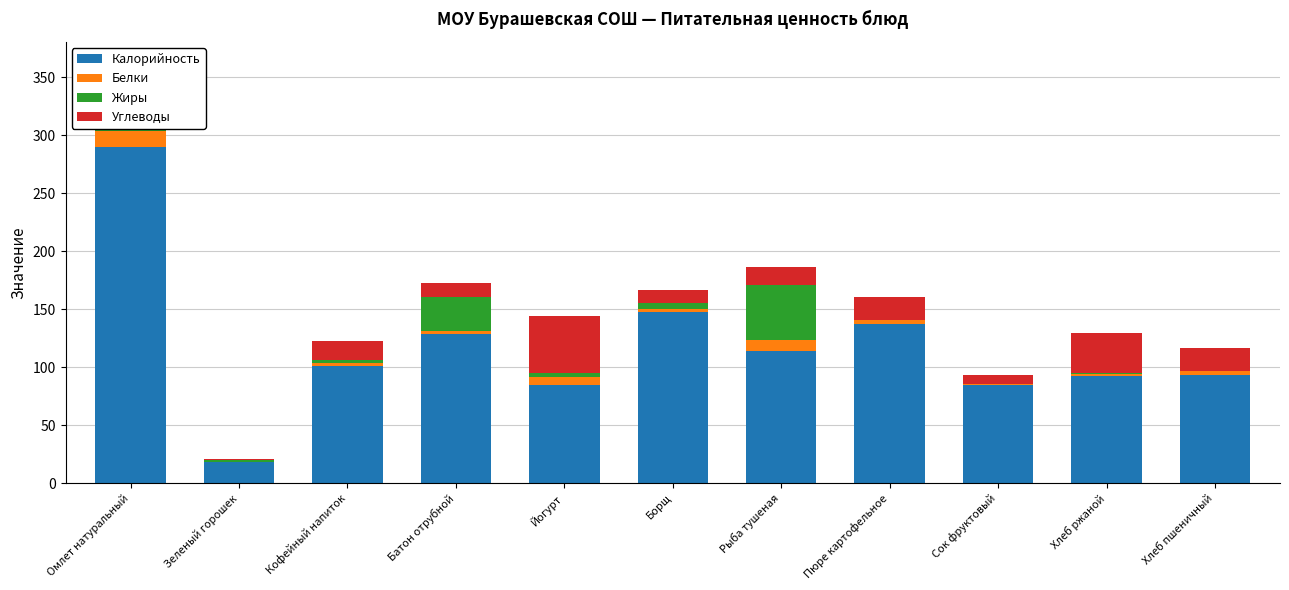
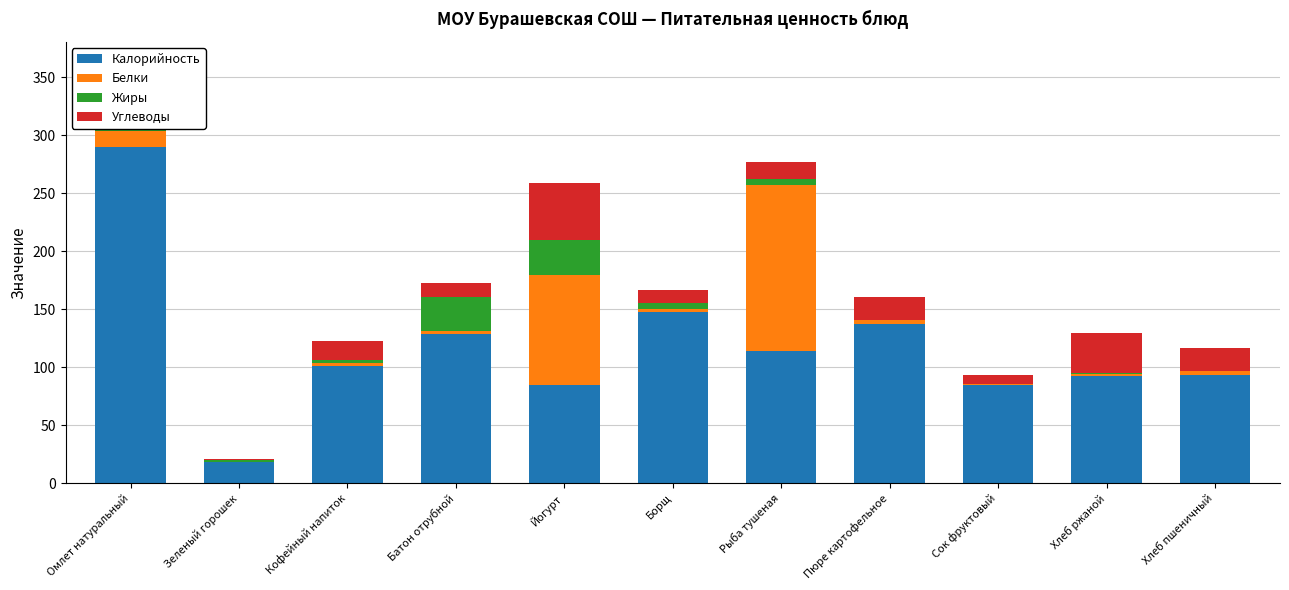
Белки, Йогурт: 6 -> 95
Жиры, Йогурт: 4 -> 30
Белки, Рыба тушеная: 10 -> 144
Жиры, Рыба тушеная: 47 -> 5
